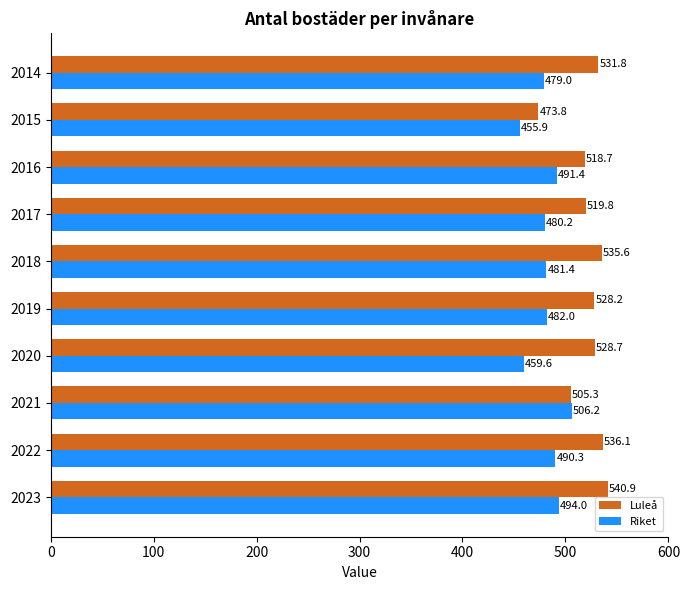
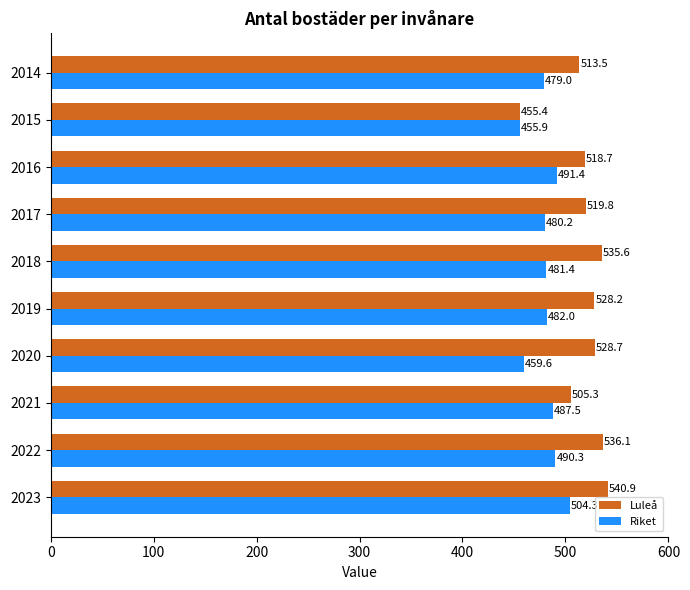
Luleå, 2014: 531.8 -> 513.5
Luleå, 2015: 473.8 -> 455.4
Riket, 2021: 506.2 -> 487.5
Riket, 2023: 494 -> 504
